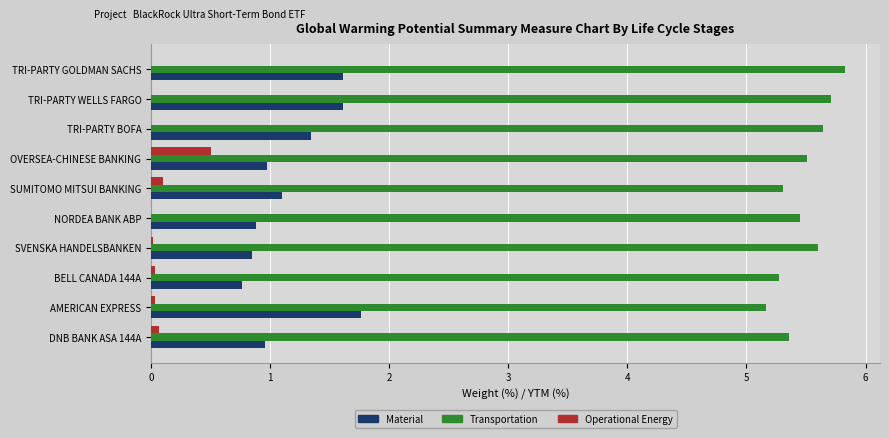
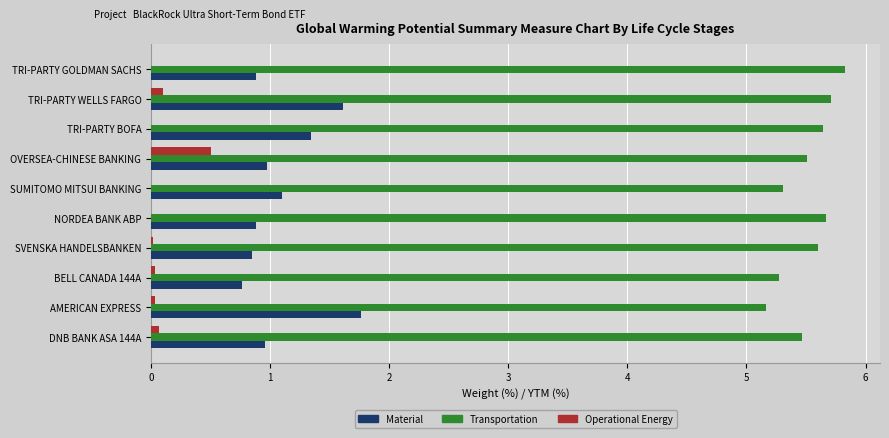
Material, TRI-PARTY GOLDMAN SACHS: 1.61 -> 0.88
Operational Energy, TRI-PARTY WELLS FARGO: 0.0 -> 0.1
Operational Energy, SUMITOMO MITSUI BANKING: 0.1 -> 0.0
Transportation, NORDEA BANK ABP: 5.45 -> 5.67
Transportation, DNB BANK ASA 144A: 5.36 -> 5.47
